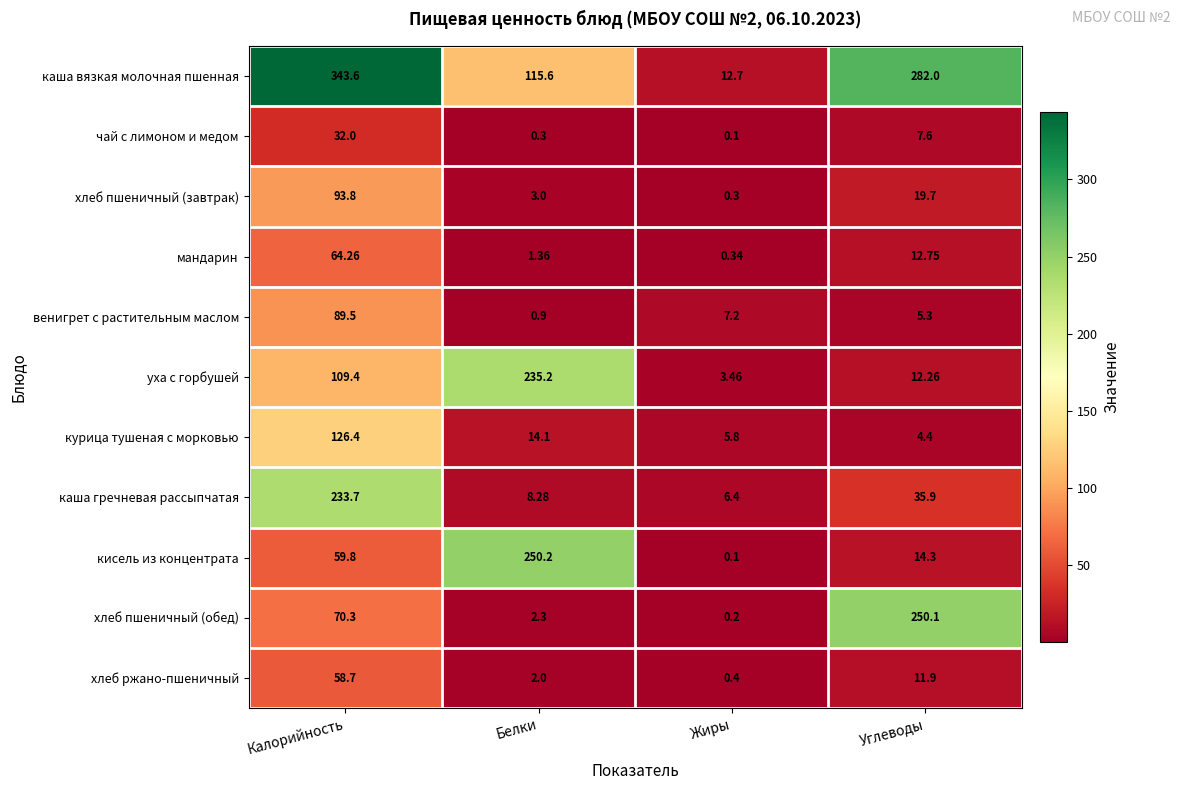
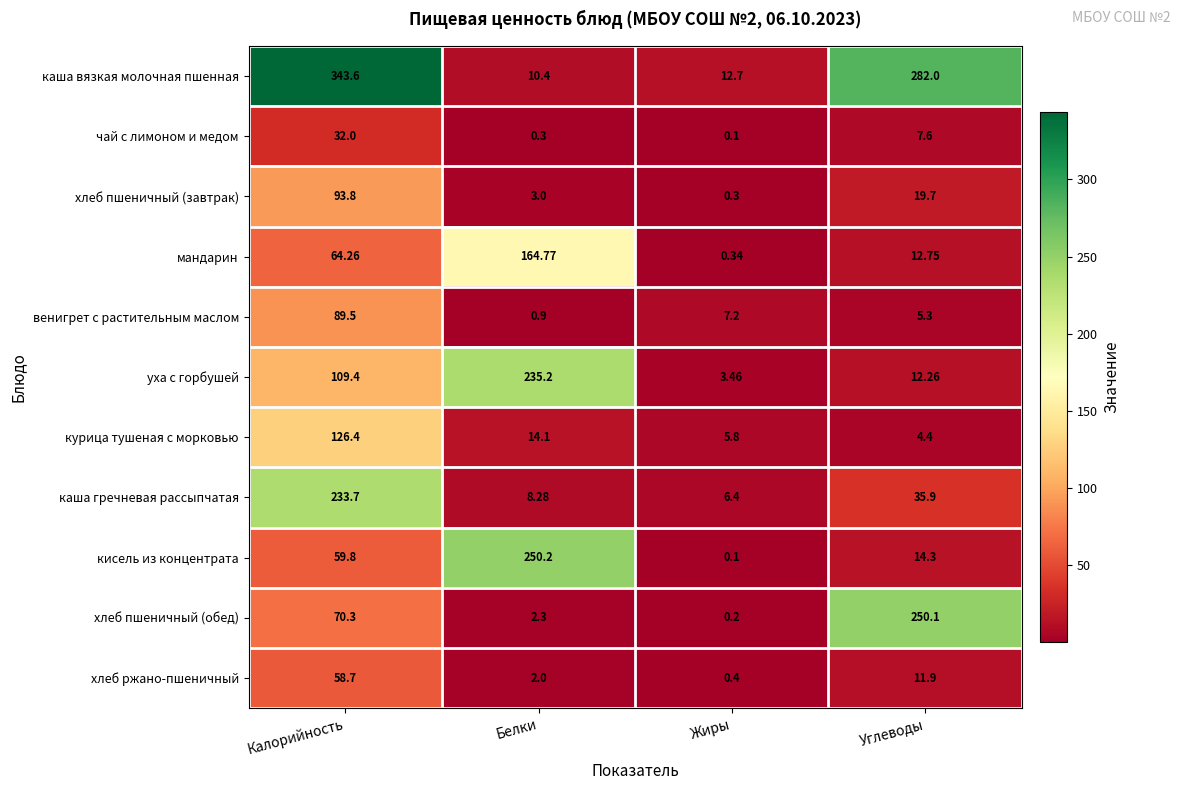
каша вязкая молочная пшенная, Белки: 115.6 -> 10.4
мандарин, Белки: 1.36 -> 164.77
